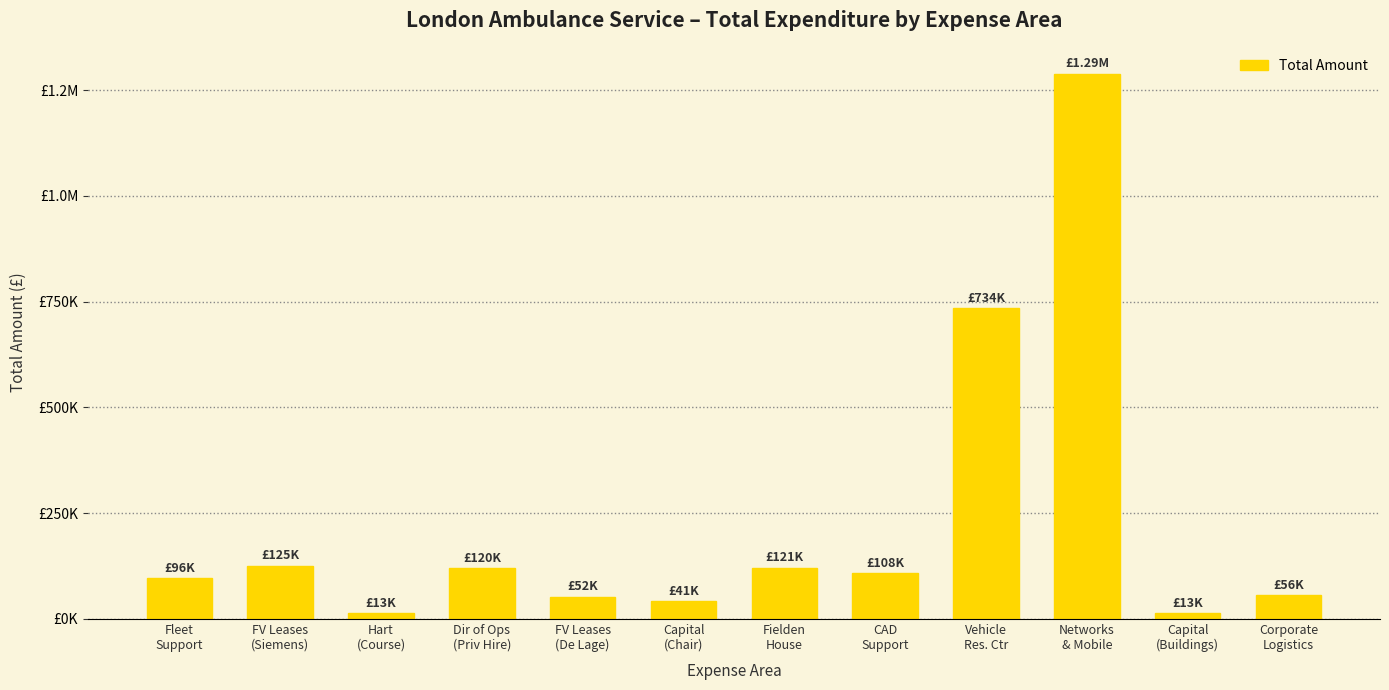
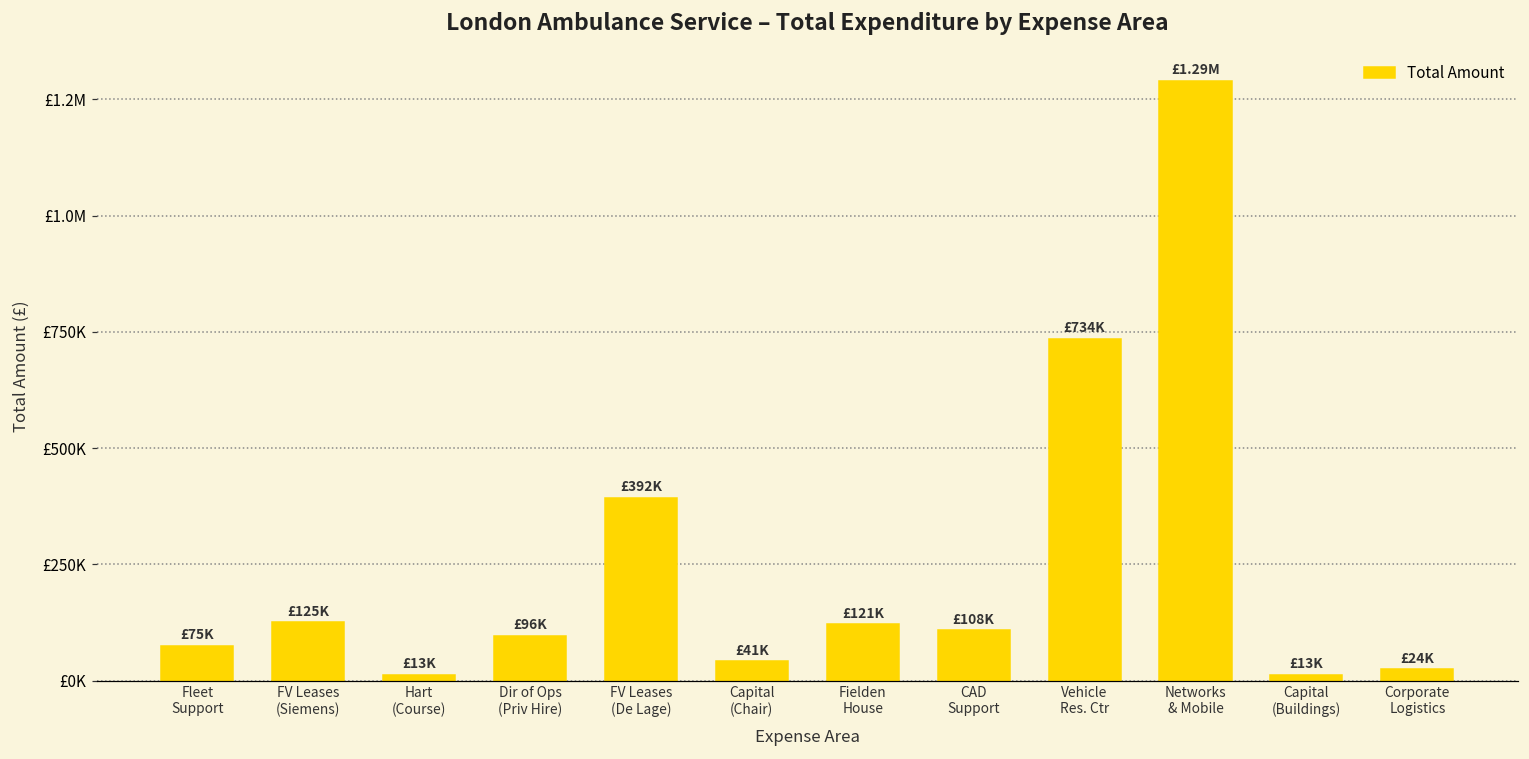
Fleet Support: £96K -> £75K
Dir of Ops (Priv Hire): £120K -> £96K
FV Leases (De Lage): £52K -> £392K
Corporate Logistics: £56K -> £24K
